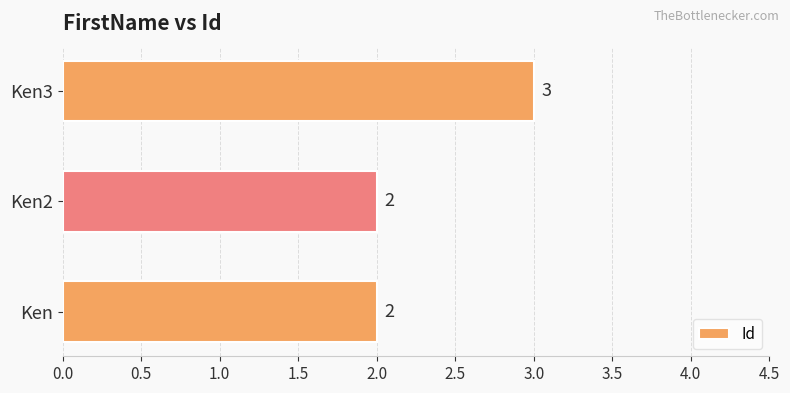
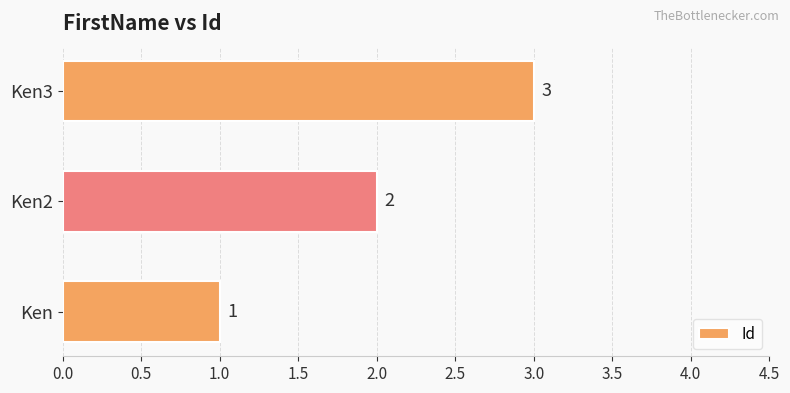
Ken: 2 -> 1
